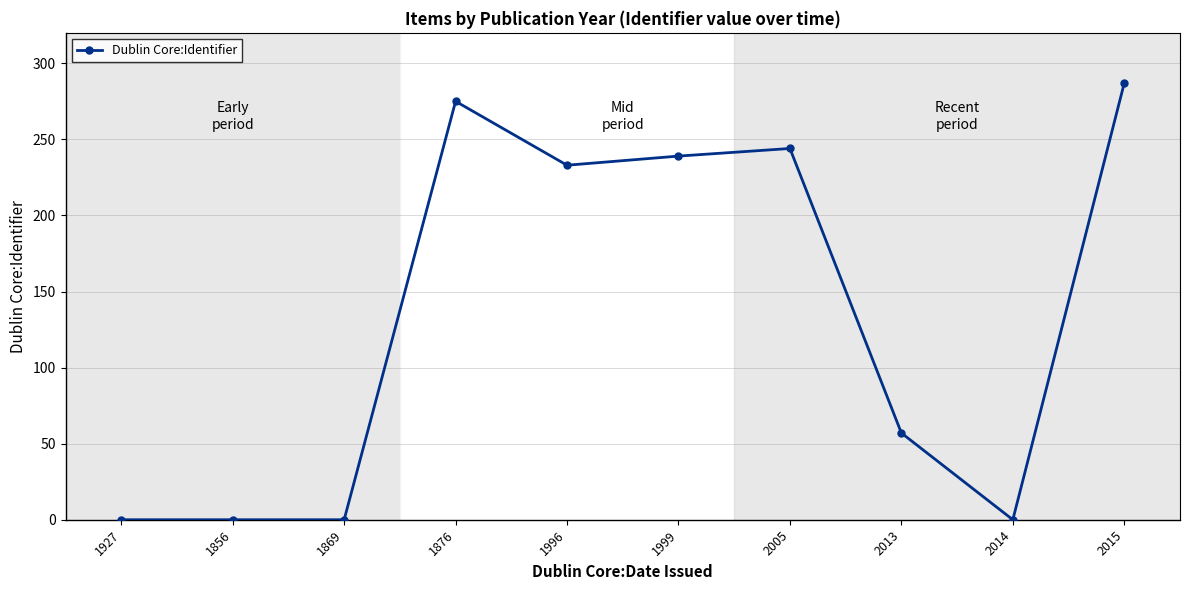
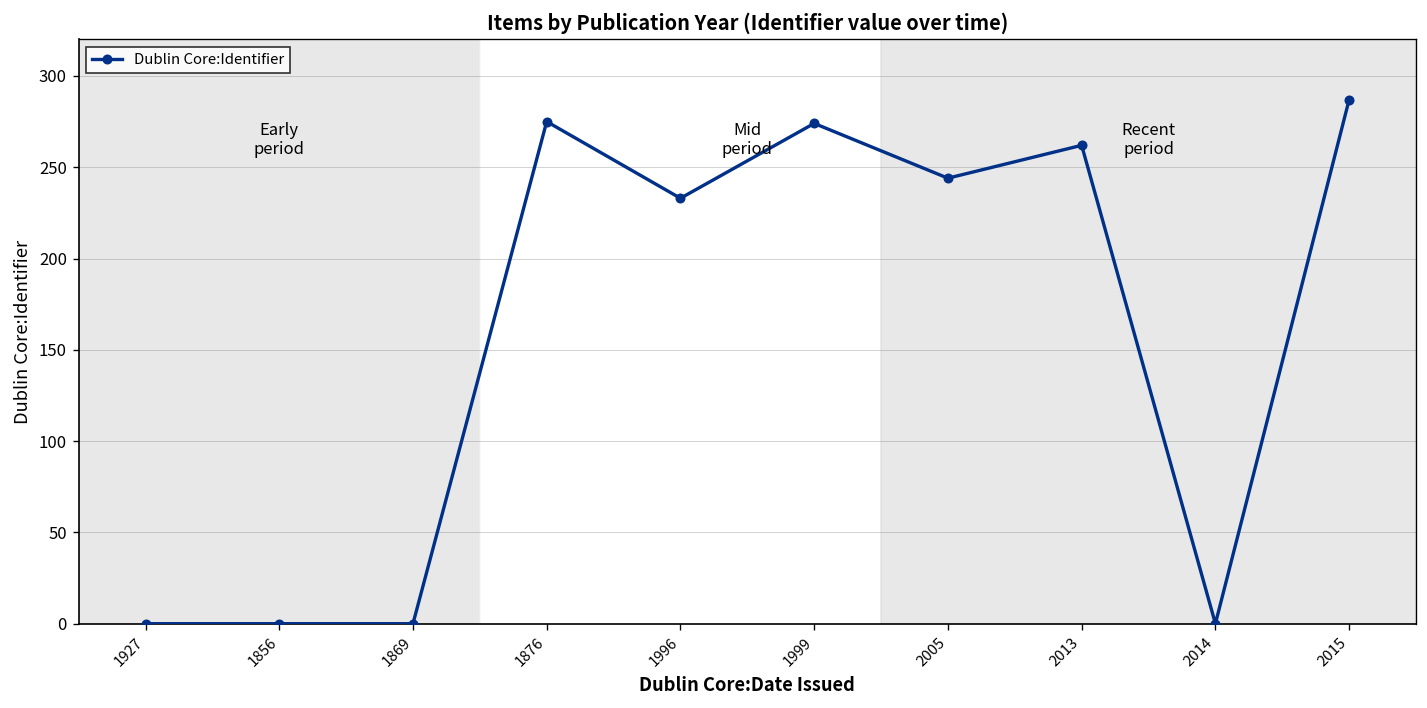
1999: 239 -> 274
2013: 57 -> 262
